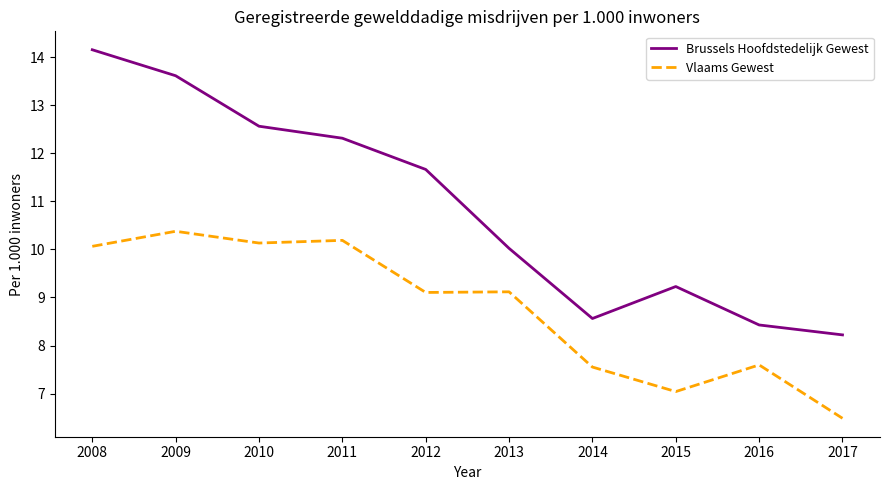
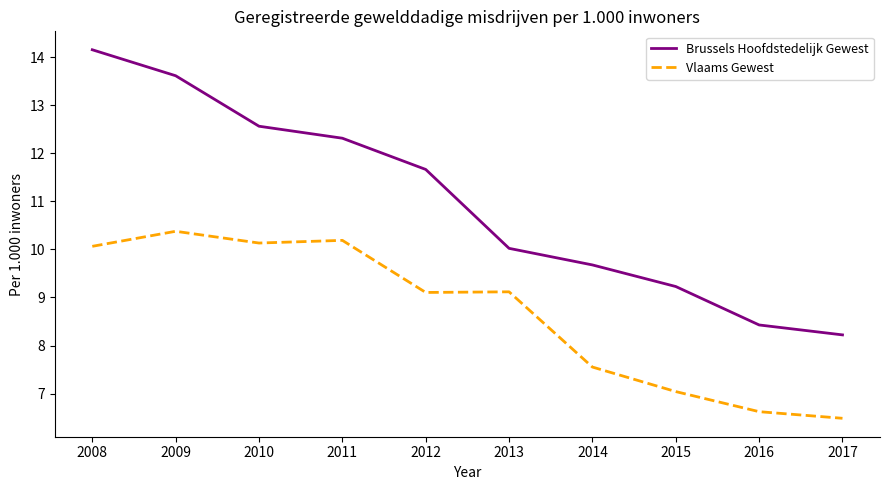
Brussels Hoofdstedelijk Gewest, 2014: 8.6 -> 9.7
Vlaams Gewest, 2016: 7.6 -> 6.6
